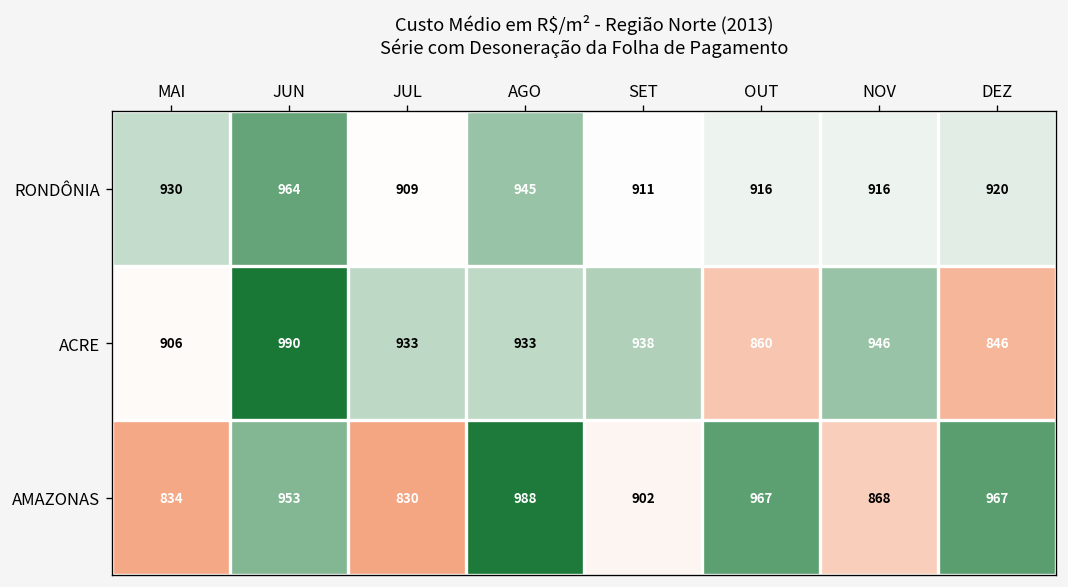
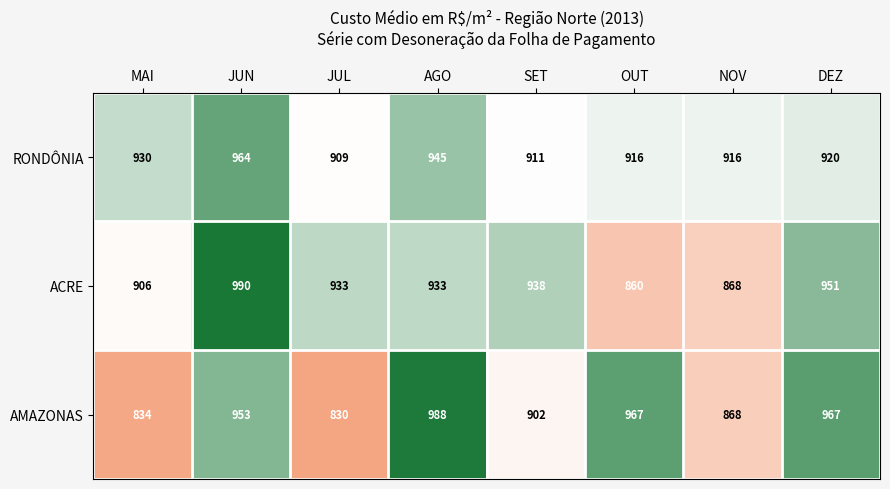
ACRE, NOV: 946 -> 868
ACRE, DEZ: 846 -> 951
